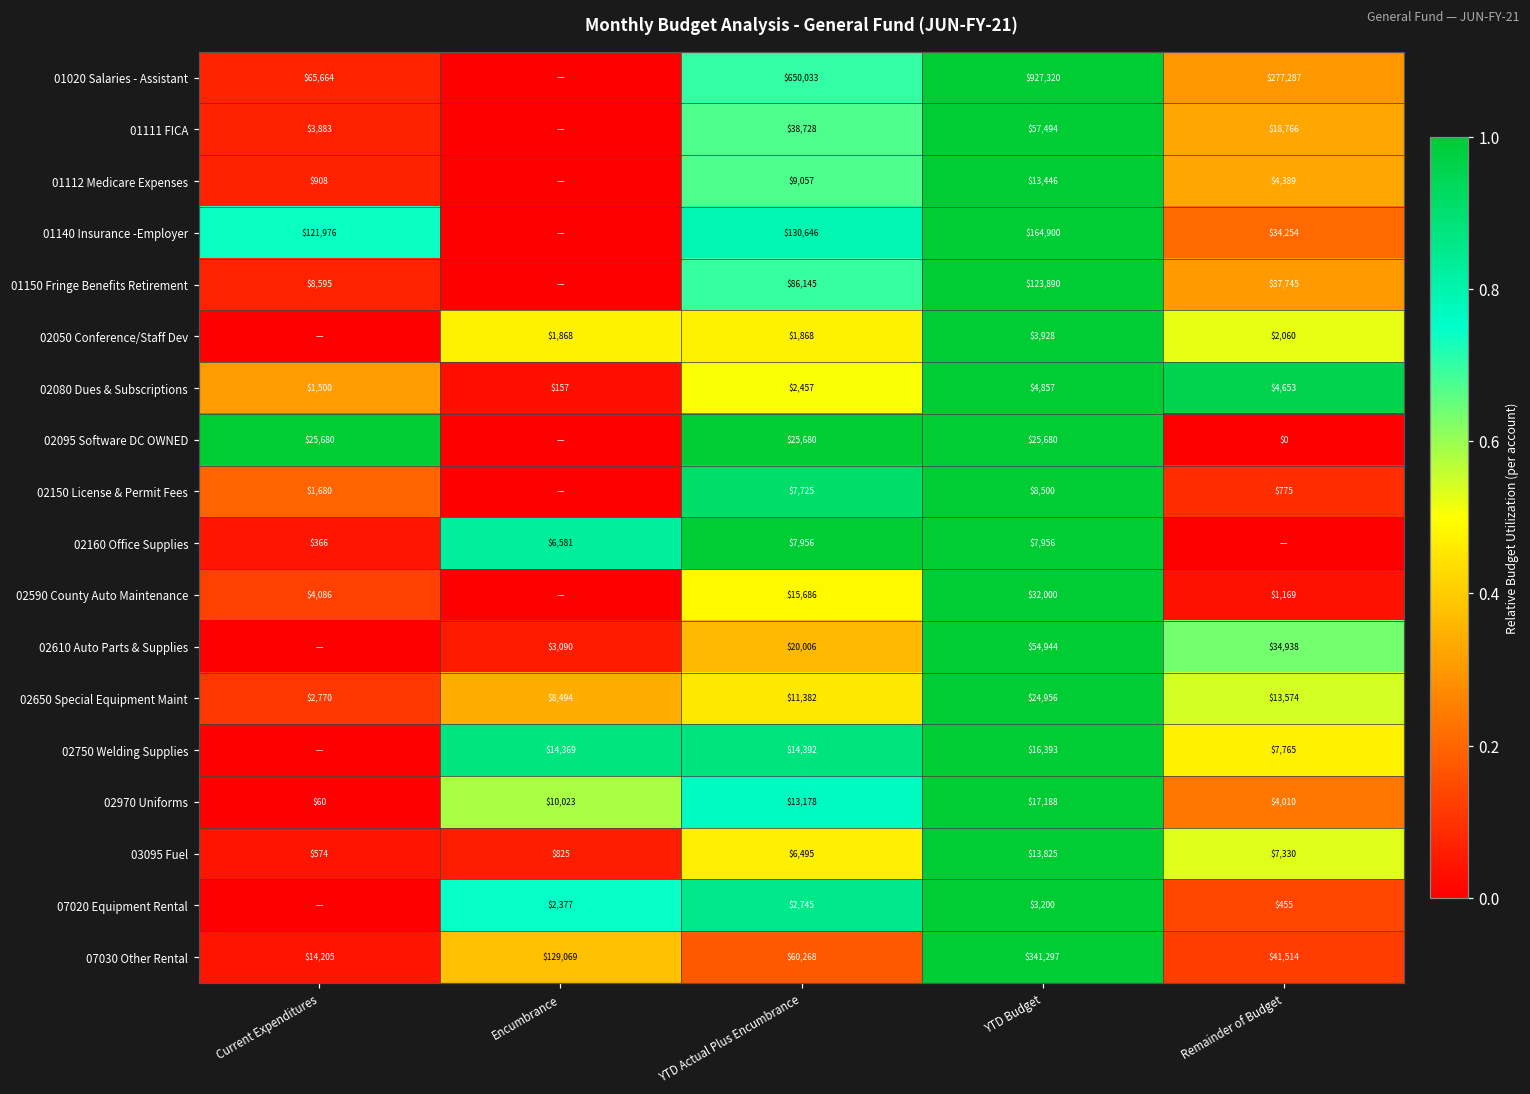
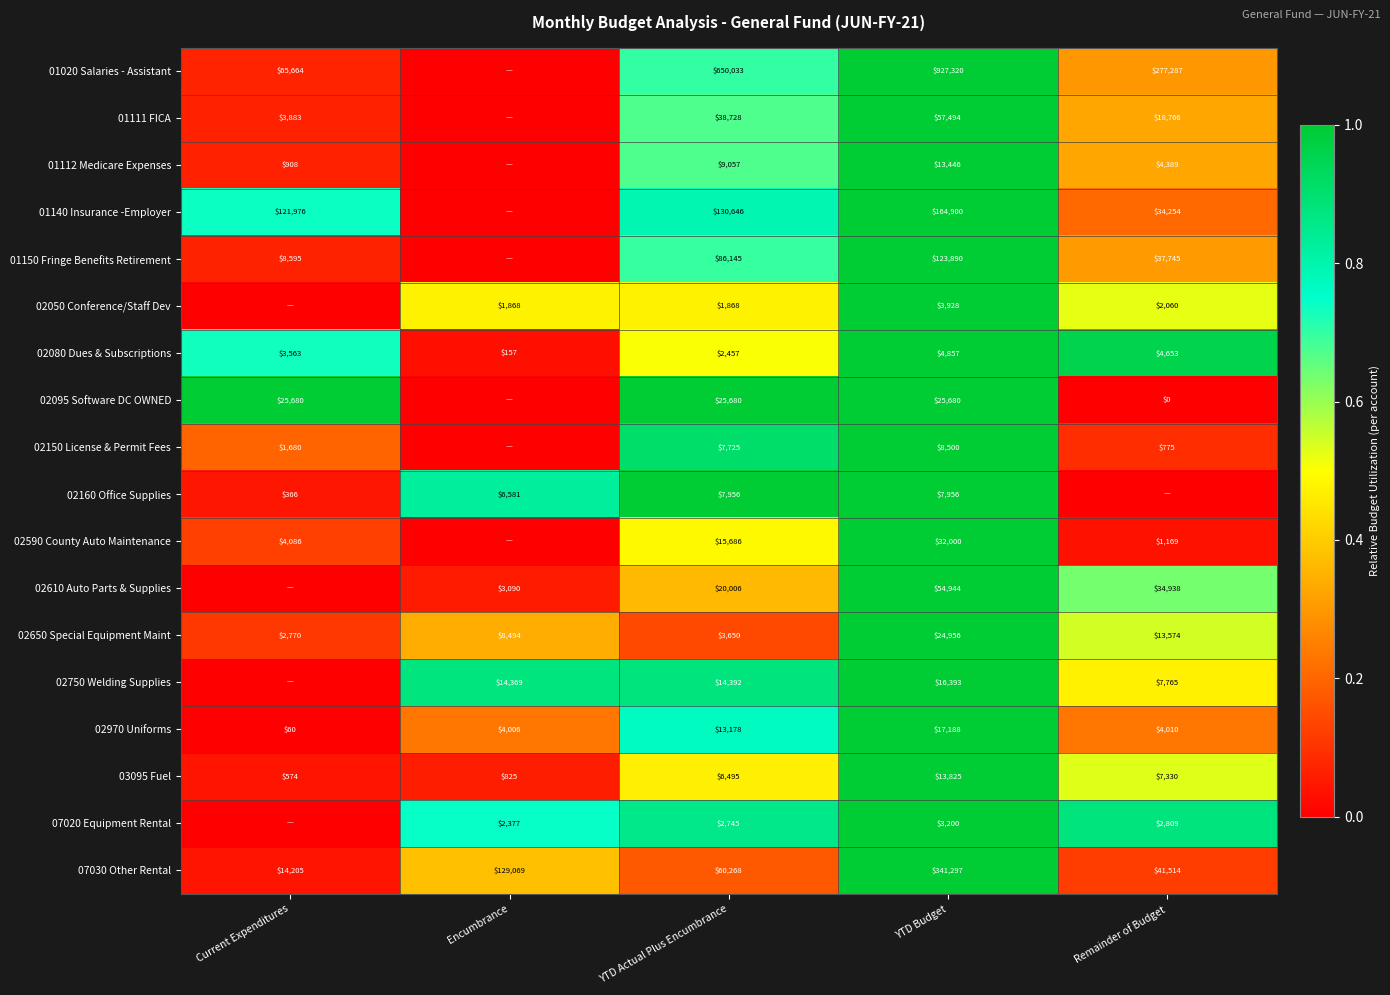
02080 Dues & Subscriptions, Current Expenditures: $1,500 -> $3,563
02650 Special Equipment Maint, YTD Actual Plus Encumbrance: $11,382 -> $3,650
02970 Uniforms, Encumbrance: $10,023 -> $4,006
07020 Equipment Rental, Remainder of Budget: $455 -> $2,809
